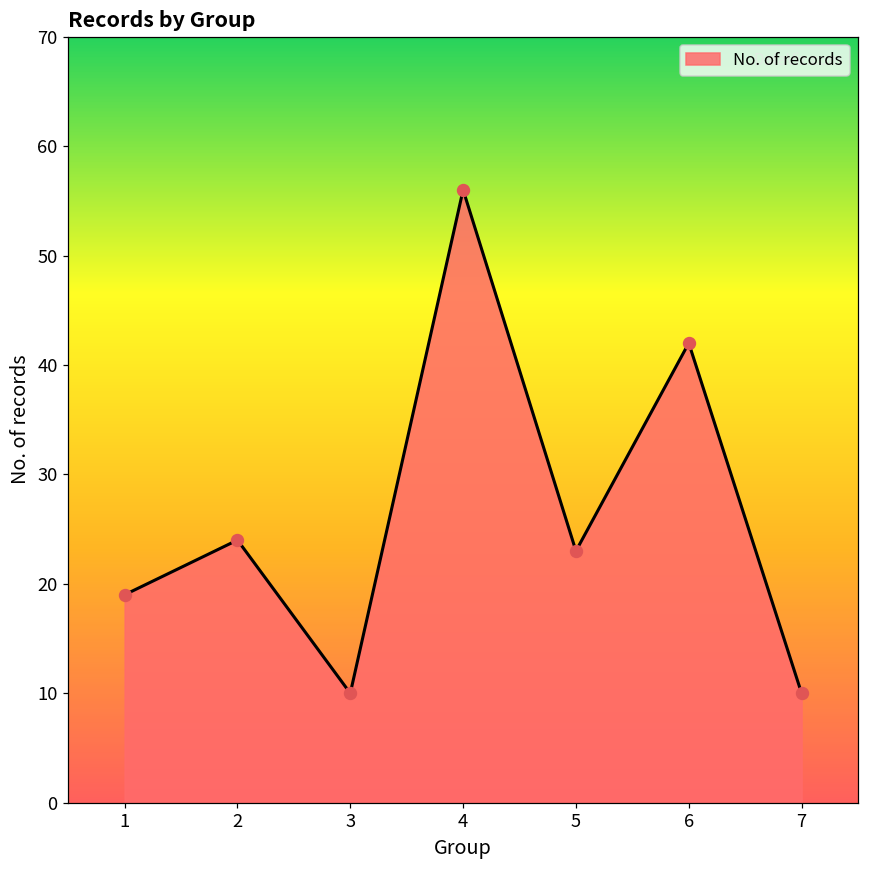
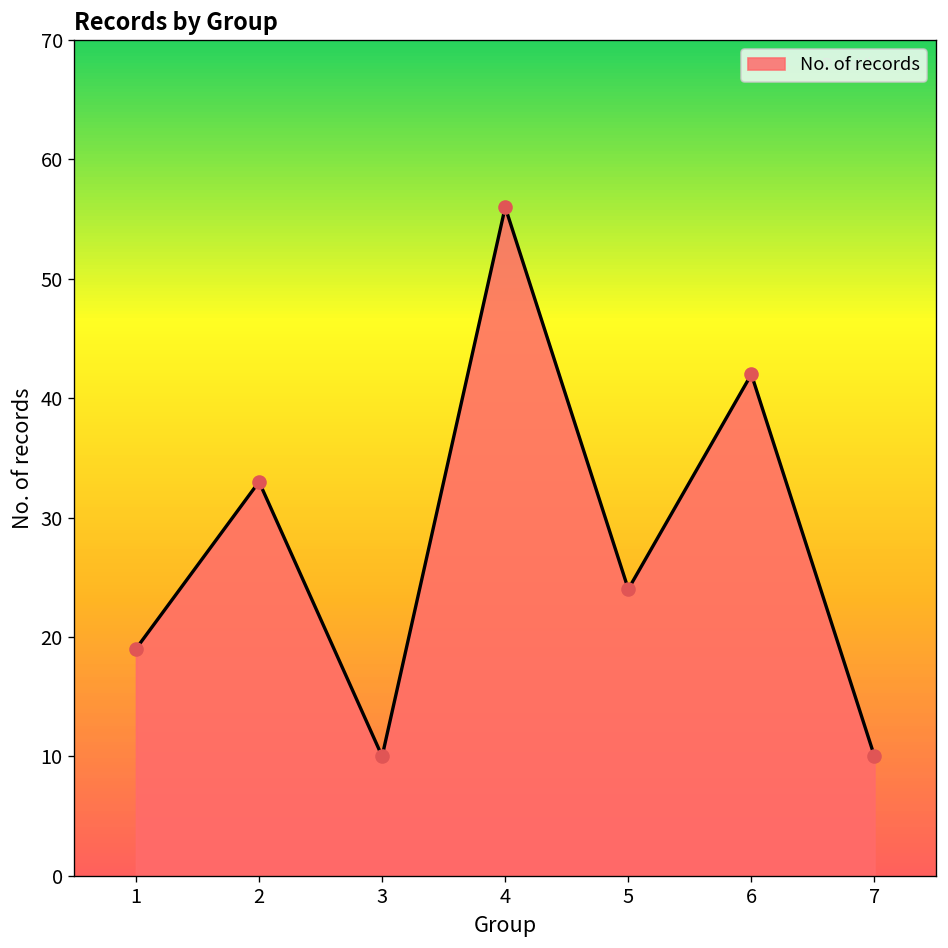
2: 24 -> 33
5: 23 -> 24
